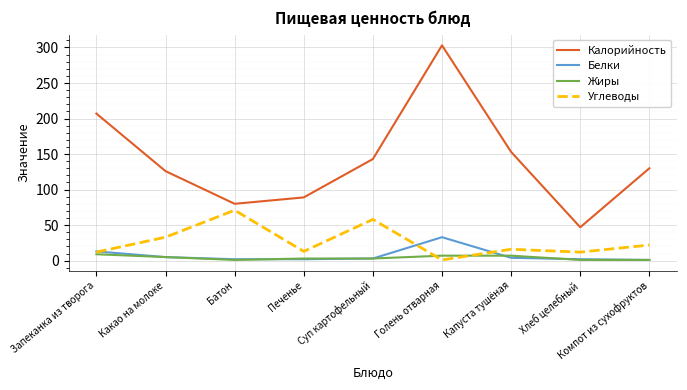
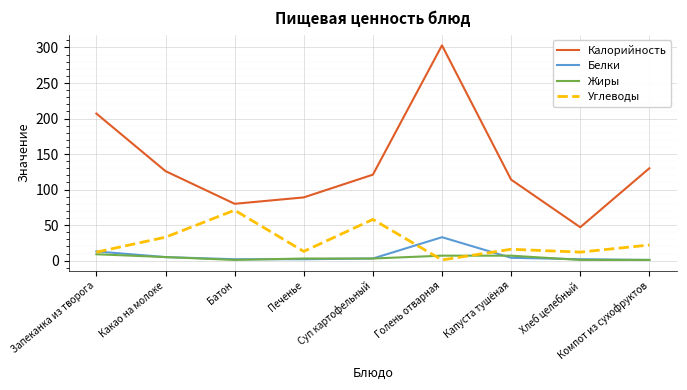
Калорийность, Суп картофельный: 140 -> 120
Калорийность, Капуста тушёная: 150 -> 110
